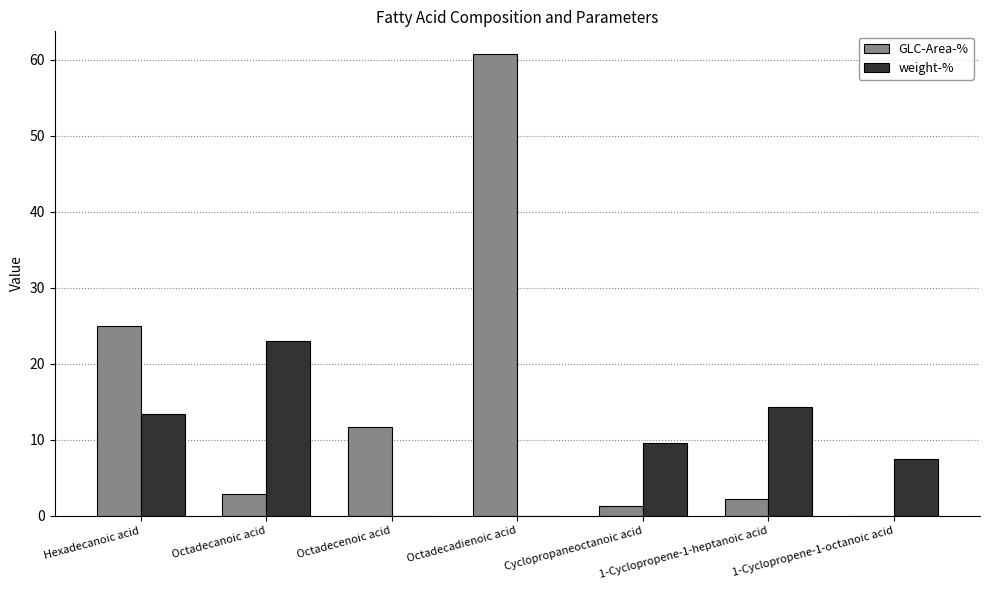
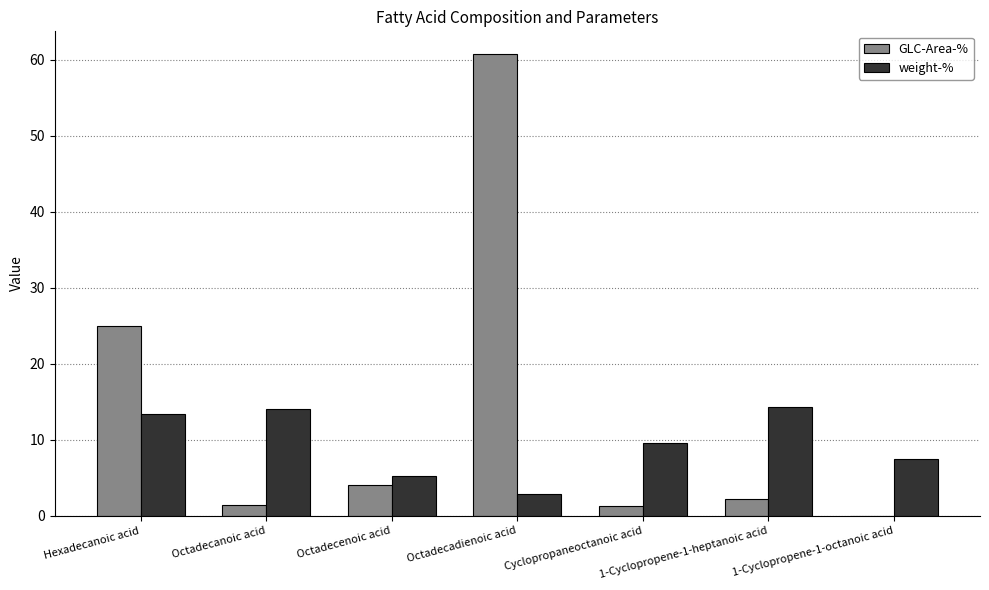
GLC-Area-%, Octadecanoic acid: 3 -> 1
weight-%, Octadecanoic acid: 23 -> 14
GLC-Area-%, Octadecenoic acid: 12 -> 4
weight-%, Octadecenoic acid: 0 -> 5
weight-%, Octadecadienoic acid: 0 -> 3
